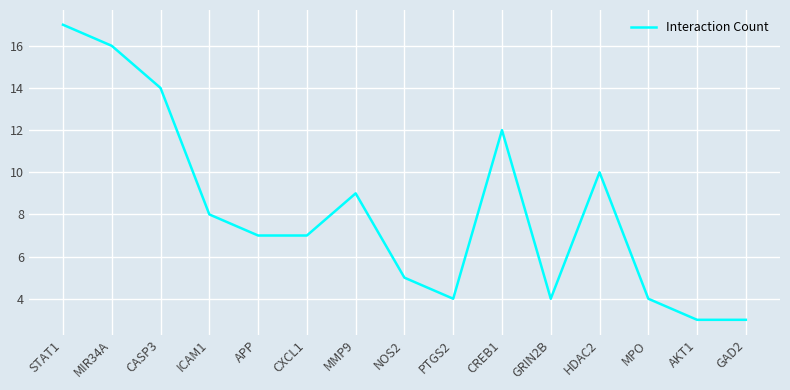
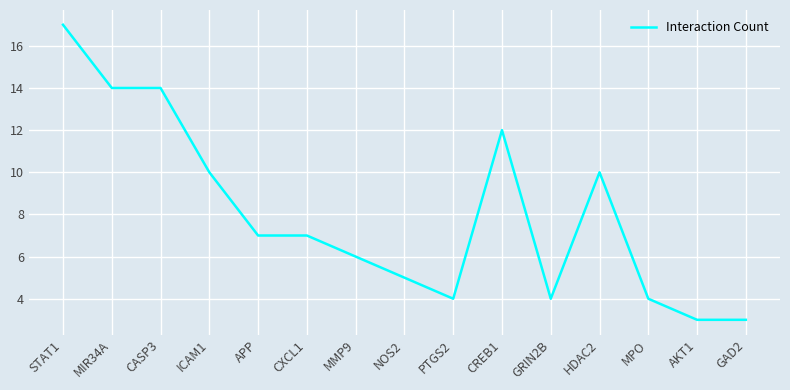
MIR34A: 16 -> 14
ICAM1: 8 -> 10
MMP9: 9 -> 6
